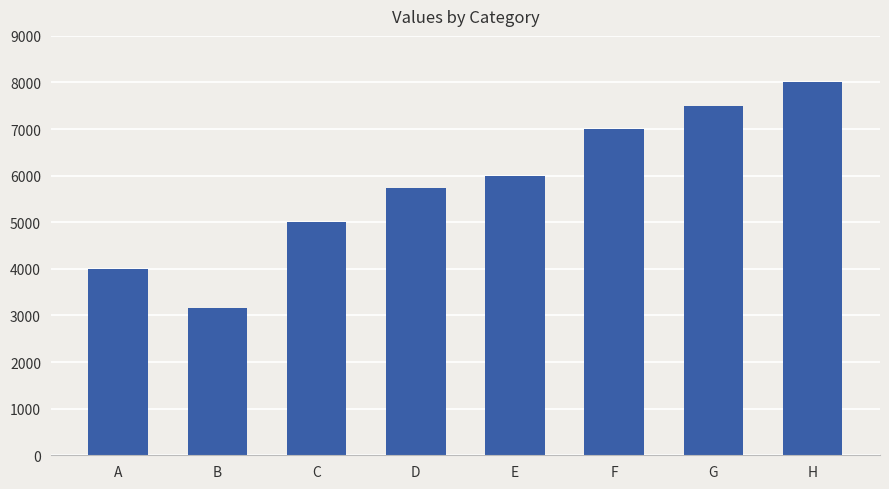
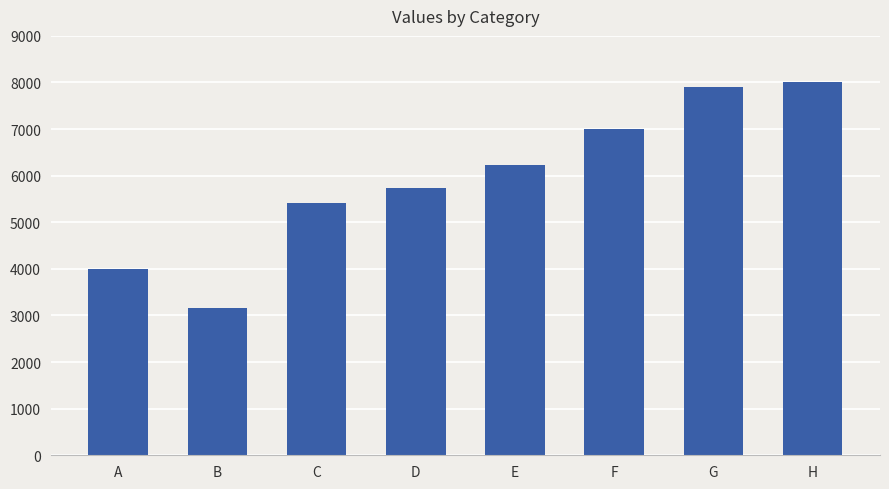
C: 5000 -> 5400
E: 6000 -> 6200
G: 7500 -> 7900
